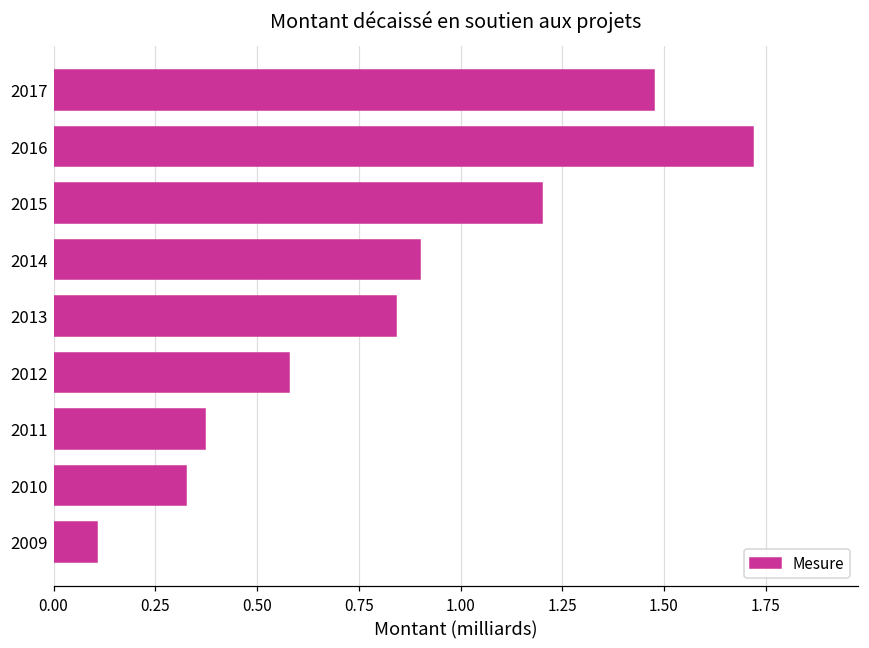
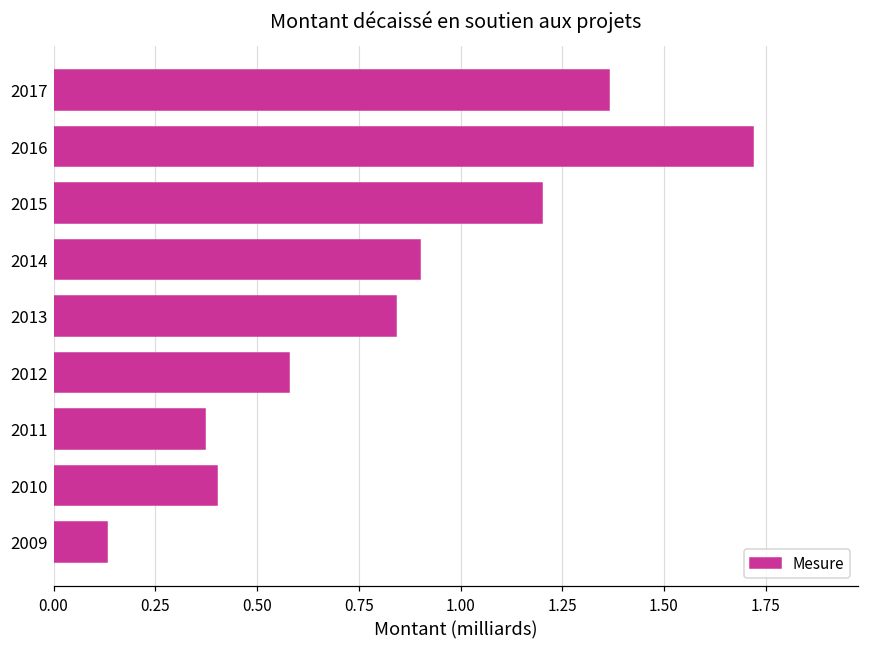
2017: 1.48 -> 1.37
2010: 0.33 -> 0.40
2009: 0.11 -> 0.13
